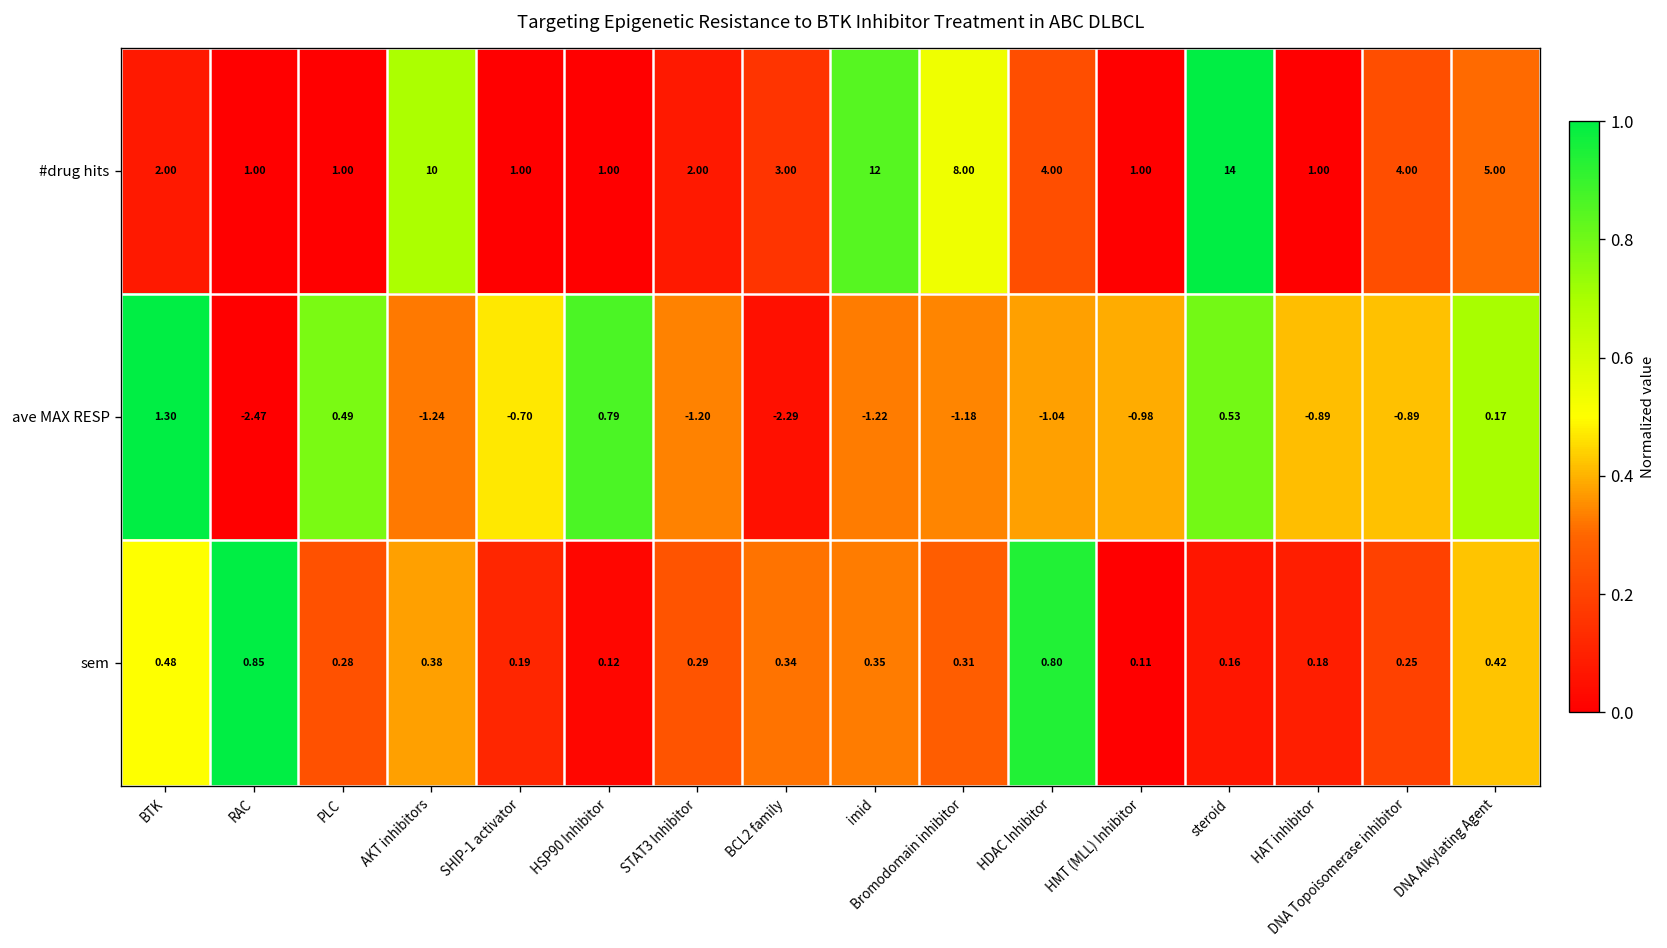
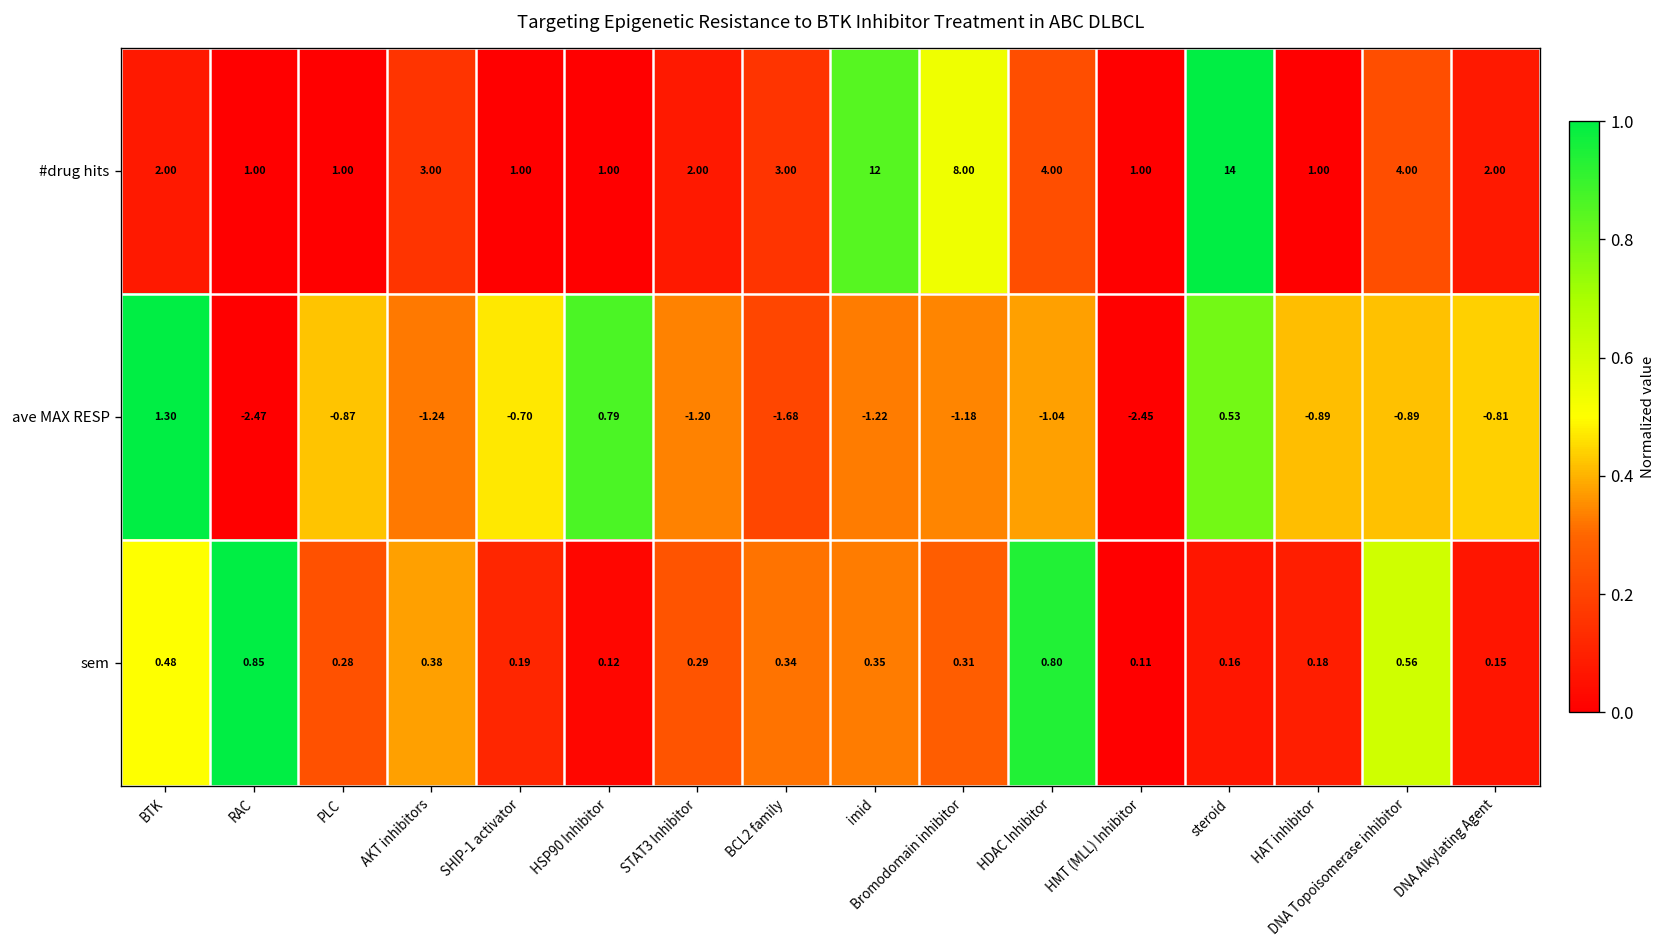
#drug hits, AKT inhibitors: 10 -> 3.00
#drug hits, DNA Alkylating Agent: 5.00 -> 2.00
ave MAX RESP, PLC: 0.49 -> -0.87
ave MAX RESP, BCL2 family: -2.29 -> -1.68
ave MAX RESP, HMT (MLL) Inhibitor: -0.98 -> -2.45
ave MAX RESP, DNA Alkylating Agent: 0.17 -> -0.81
sem, DNA Topoisomerase inhibitor: 0.25 -> 0.56
sem, DNA Alkylating Agent: 0.42 -> 0.15
